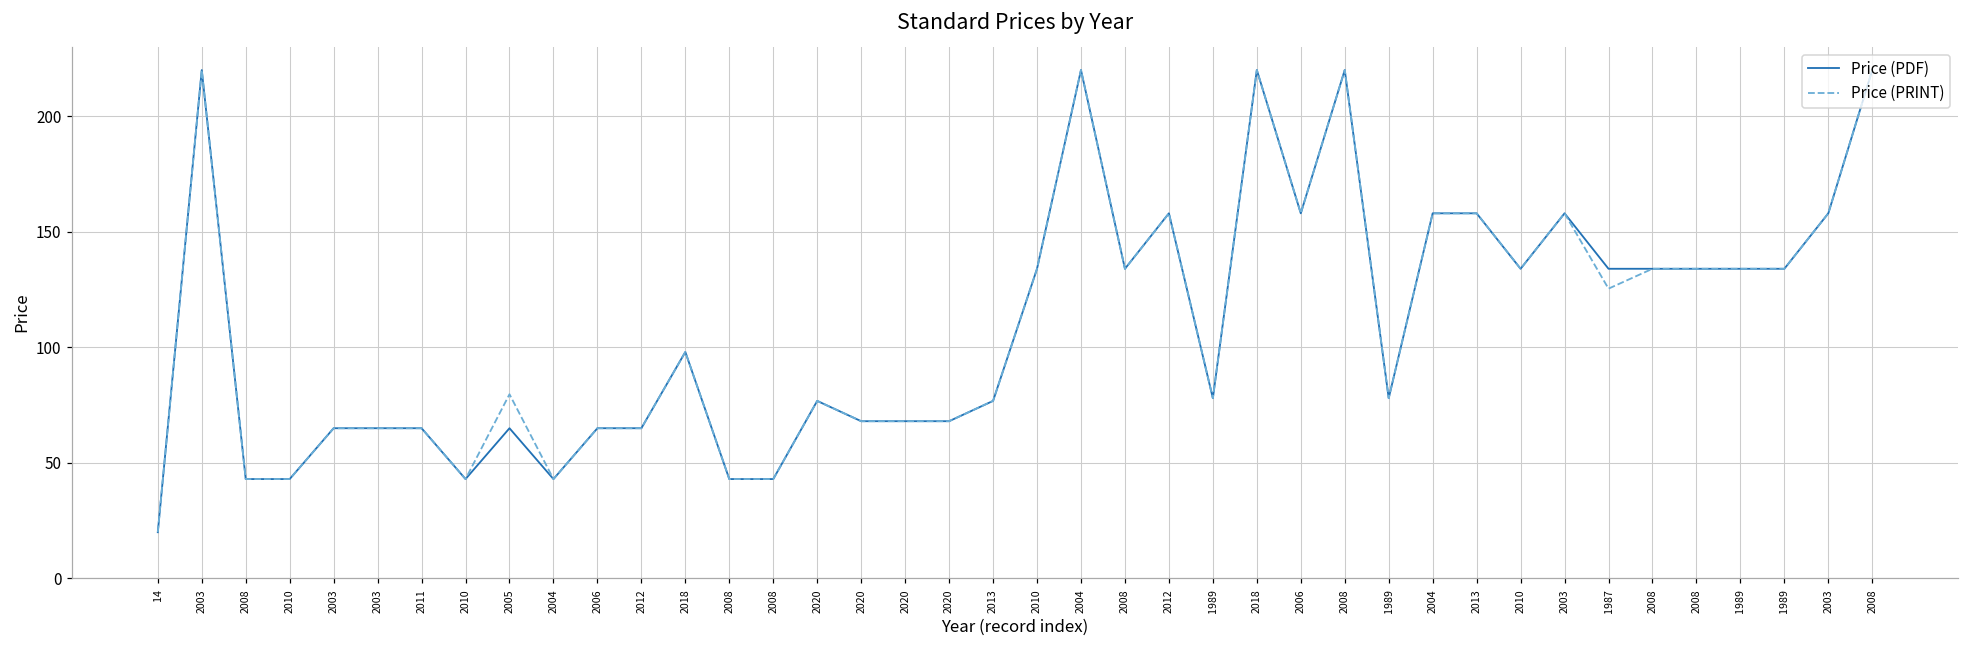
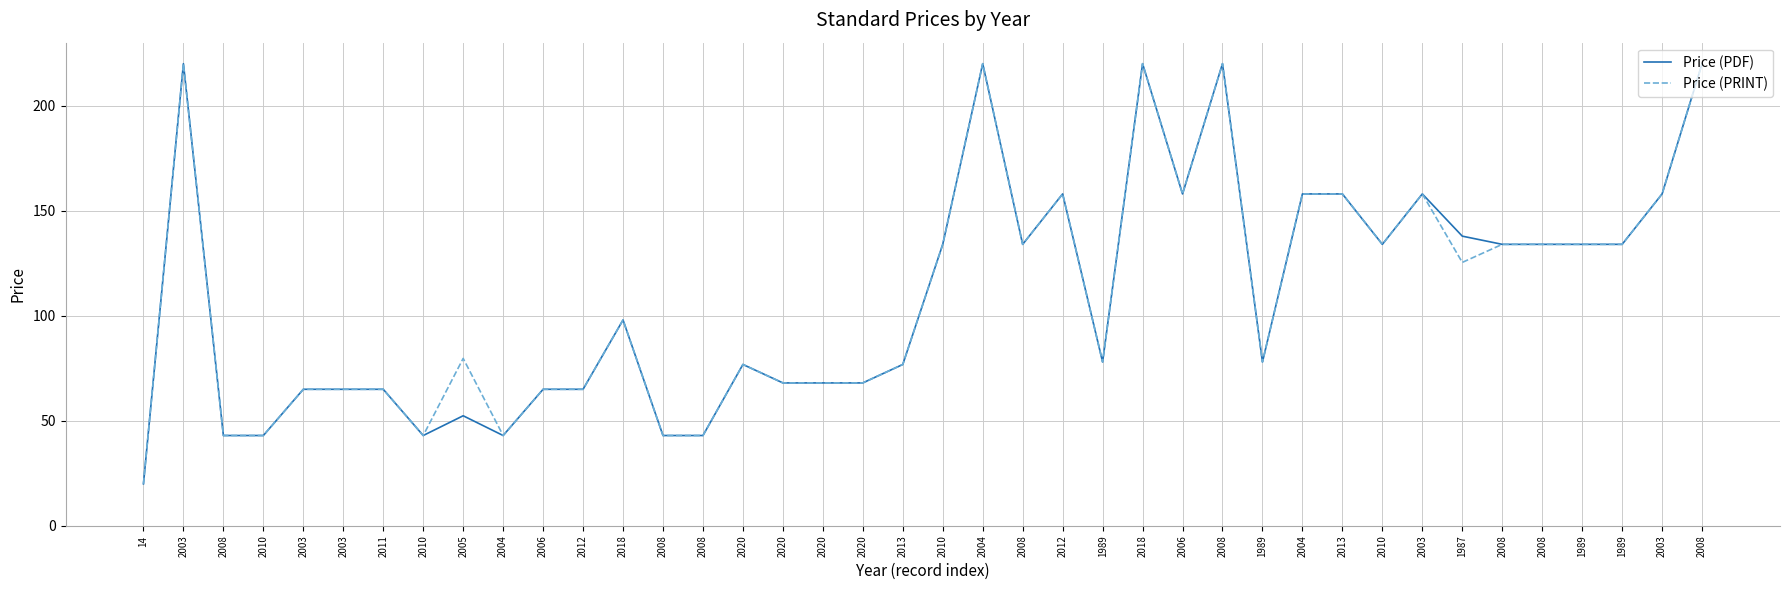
Price (PDF), 2005: 65 -> 52
Price (PDF), 1987: 134 -> 138
